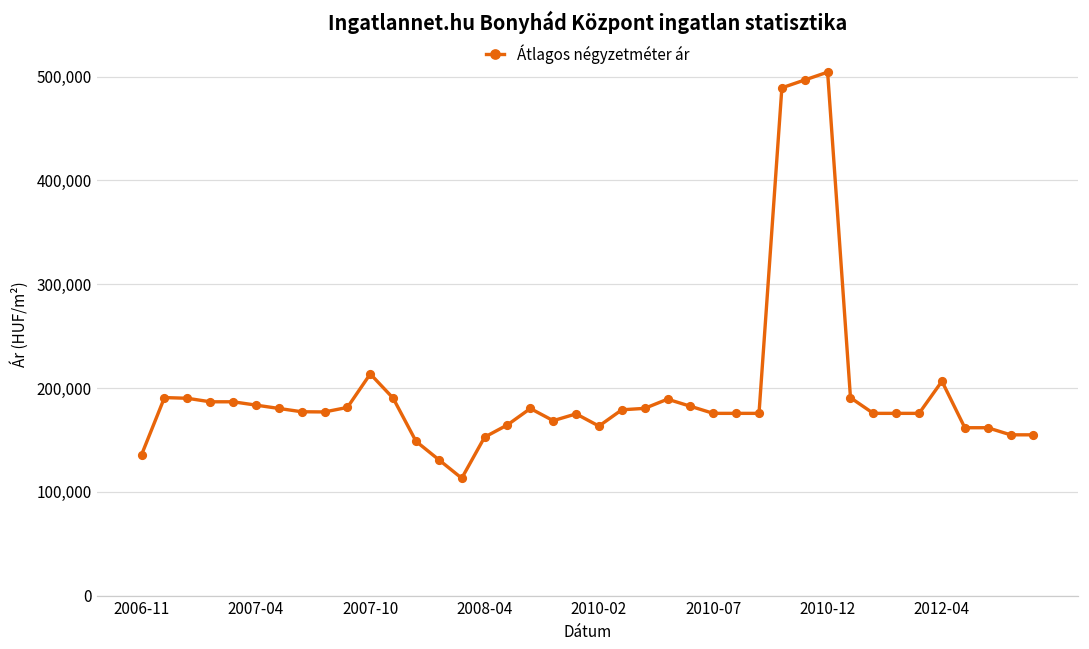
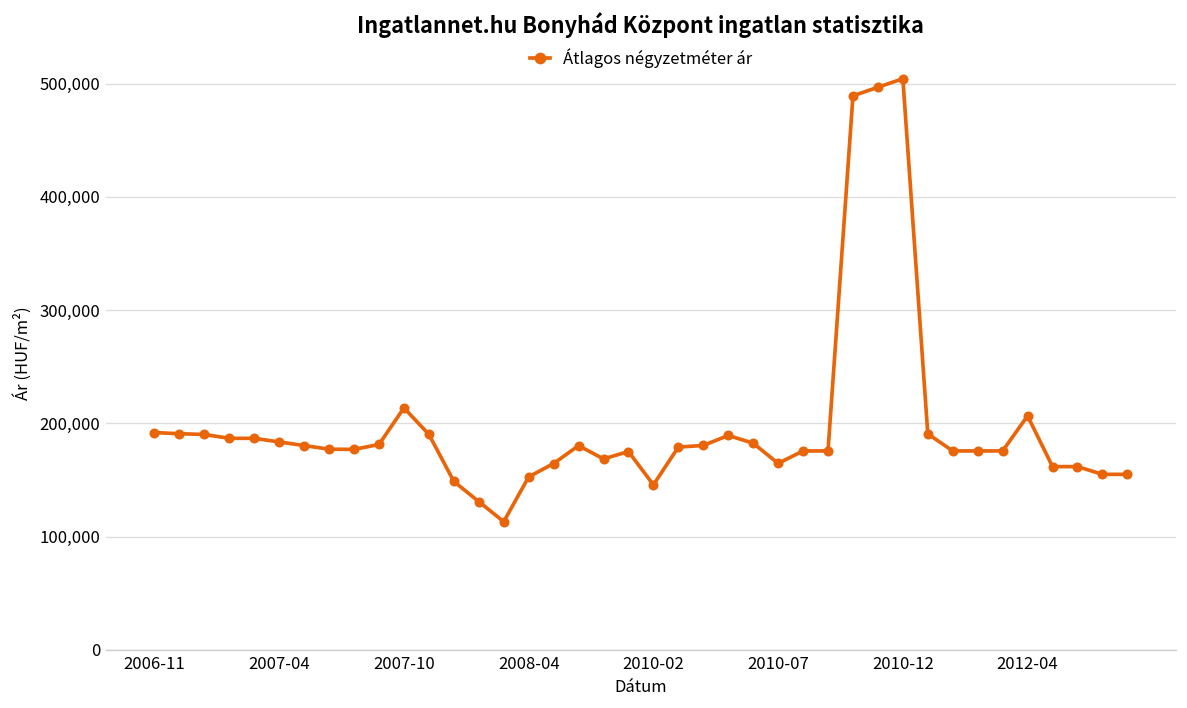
2006-11: 140,000 -> 190,000
2010-02: 160,000 -> 150,000
2010-07: 180,000 -> 160,000
